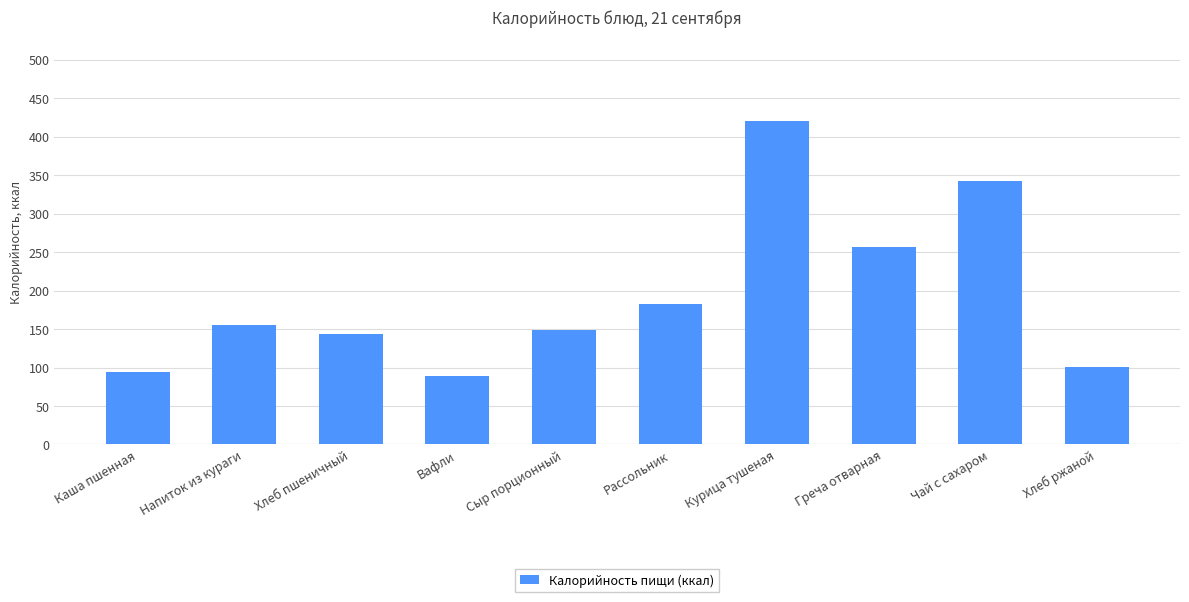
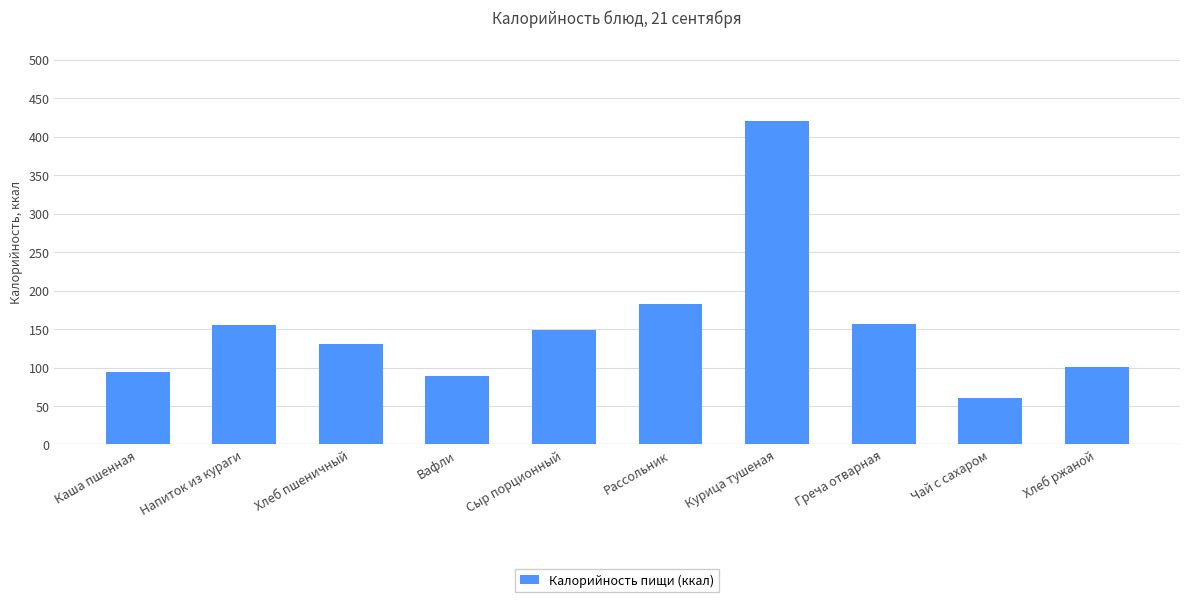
Хлеб пшеничный: 140 -> 130
Греча отварная: 260 -> 160
Чай с сахаром: 340 -> 60
